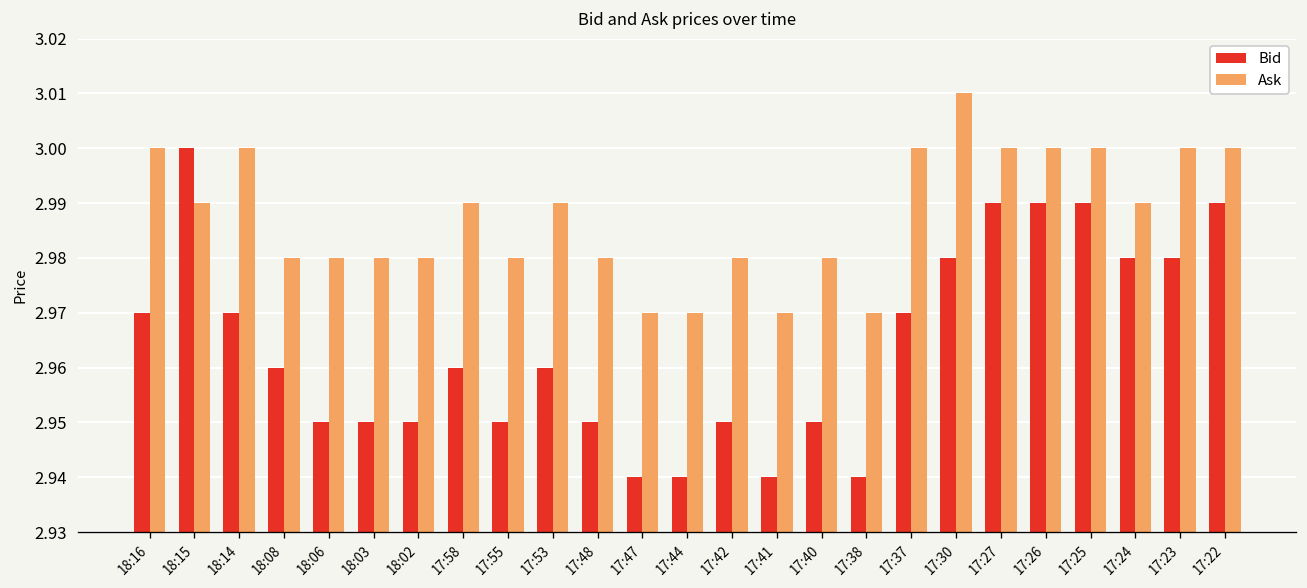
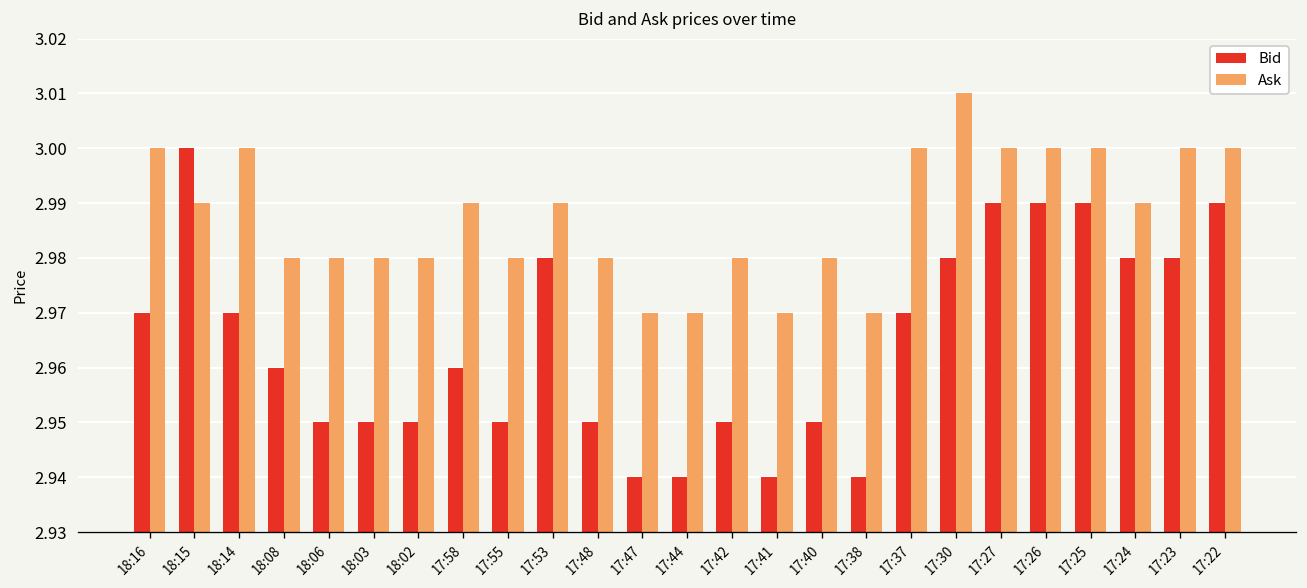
Bid, 17:53: 2.96 -> 2.98
